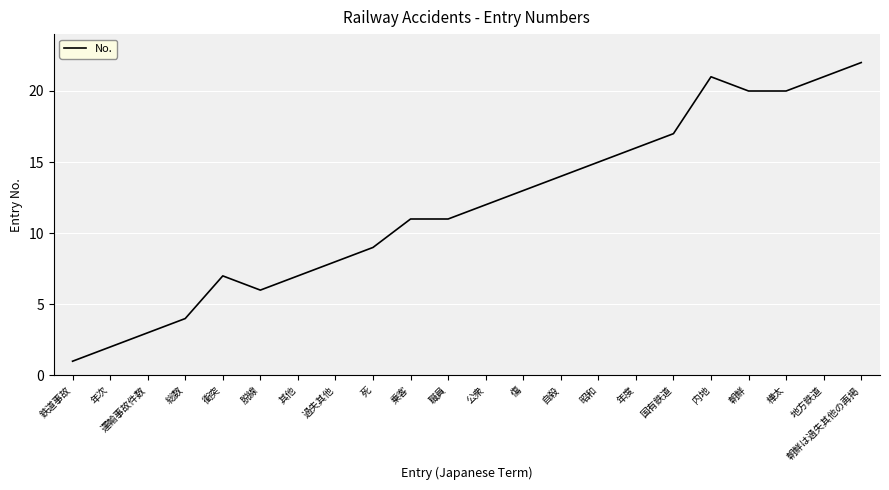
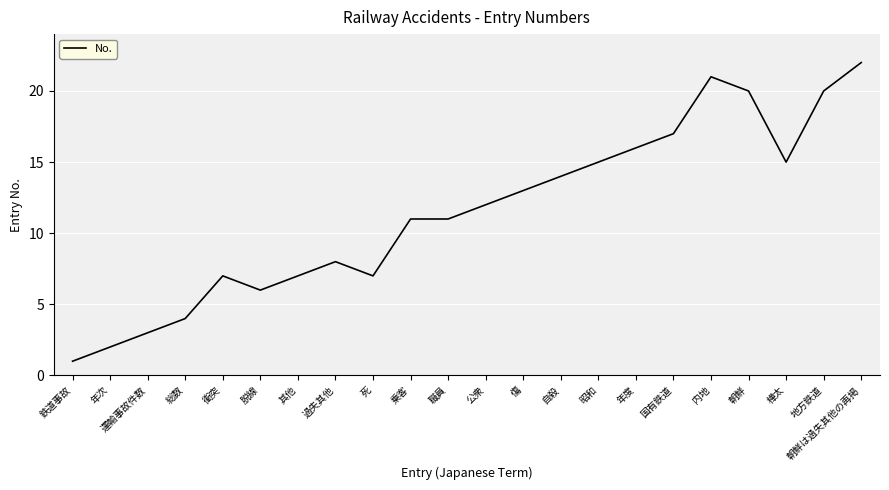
死: 9 -> 7
樺太: 20 -> 15
地方鉄道: 21 -> 20
